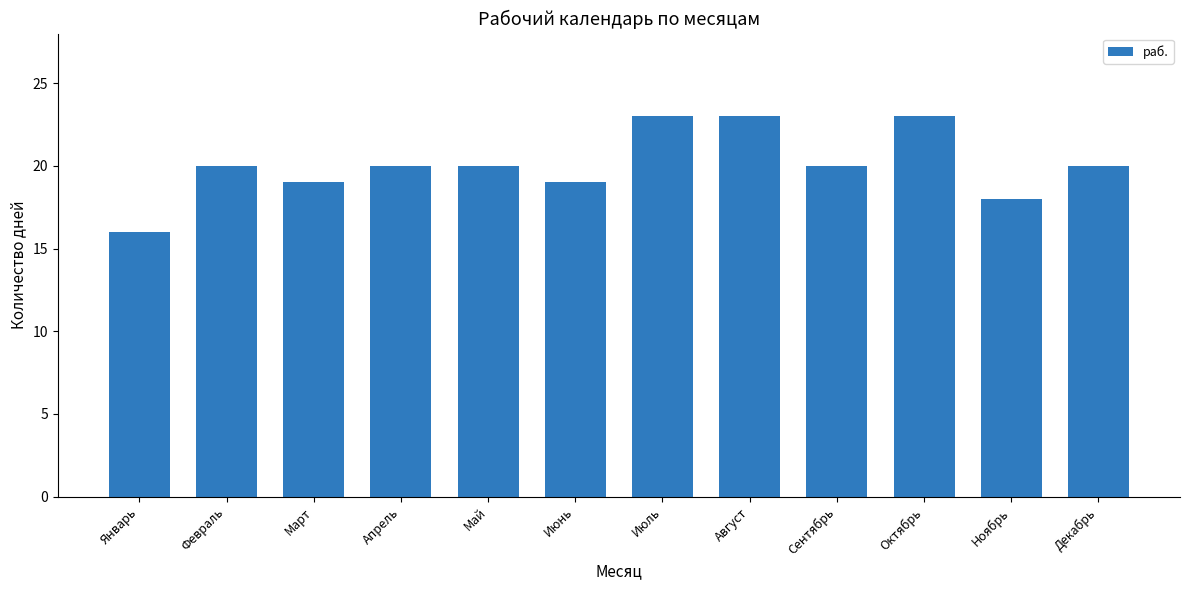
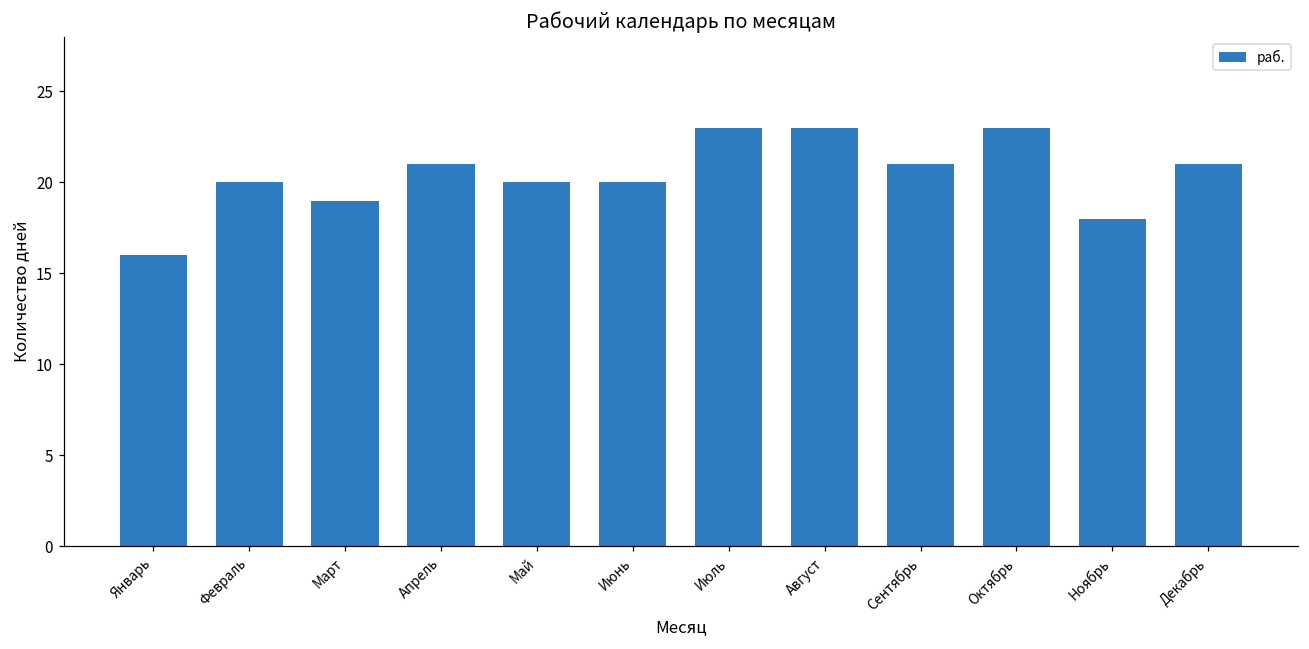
Апрель: 20 -> 21
Июнь: 19 -> 20
Сентябрь: 20 -> 21
Декабрь: 20 -> 21
